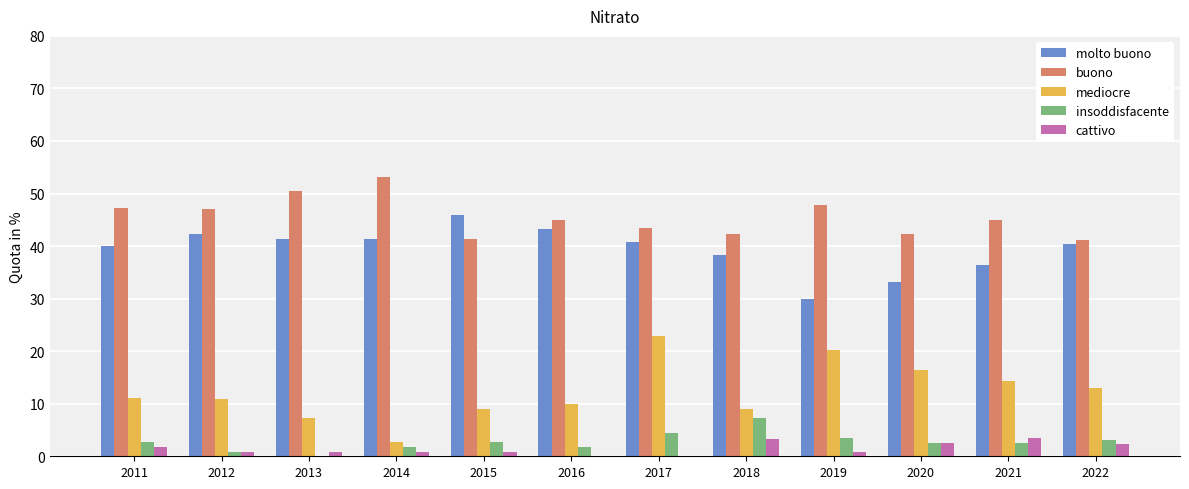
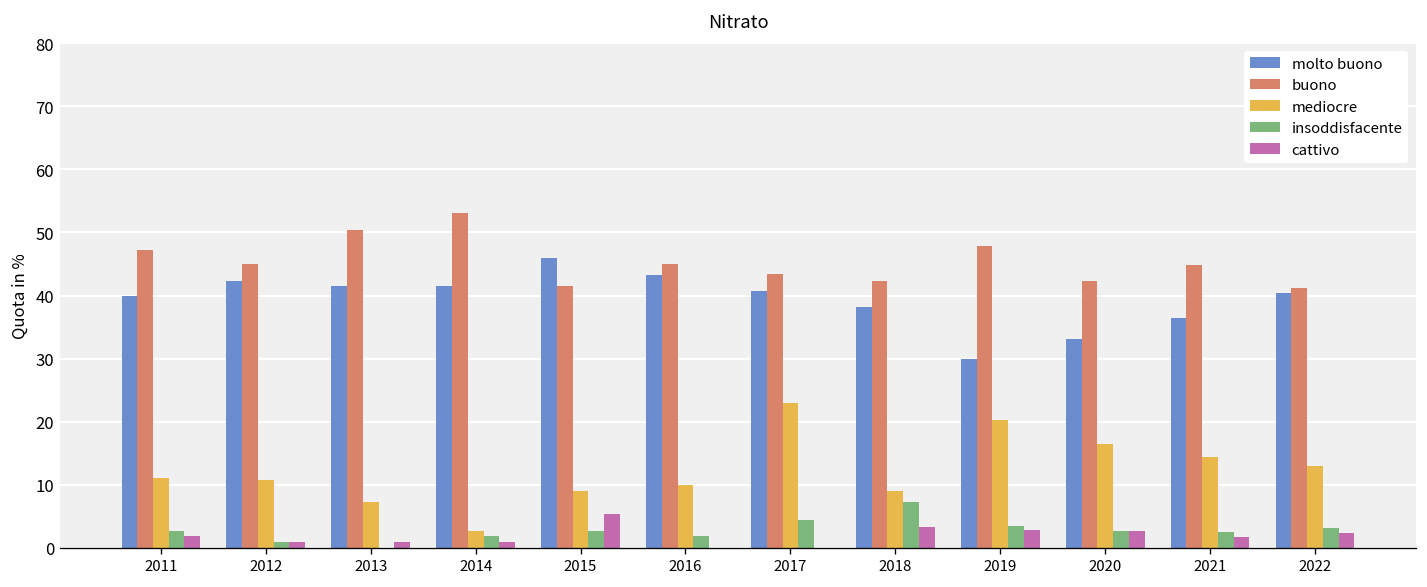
buono, 2012: 47 -> 45
cattivo, 2015: 1 -> 5
cattivo, 2019: 1 -> 3
cattivo, 2021: 3 -> 2
